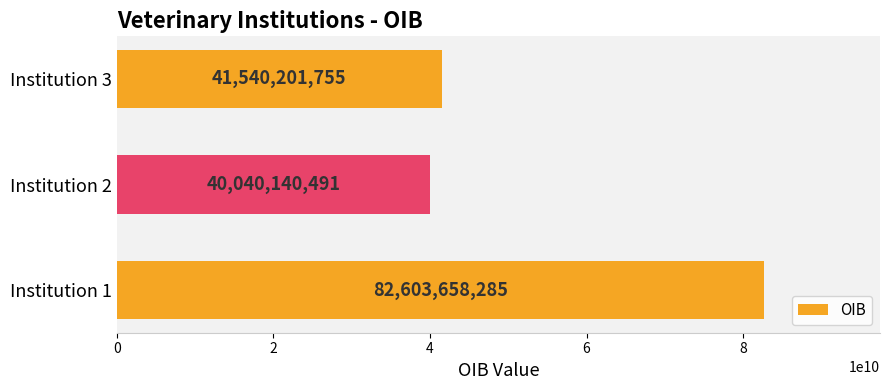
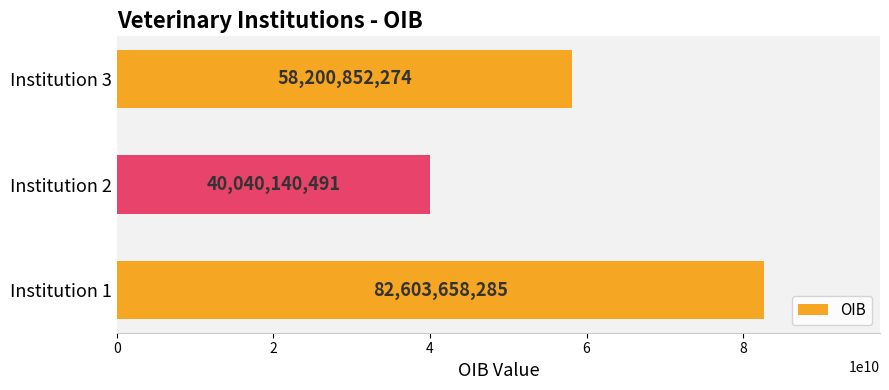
Institution 3: 41,540,201,755 -> 58,200,852,274
